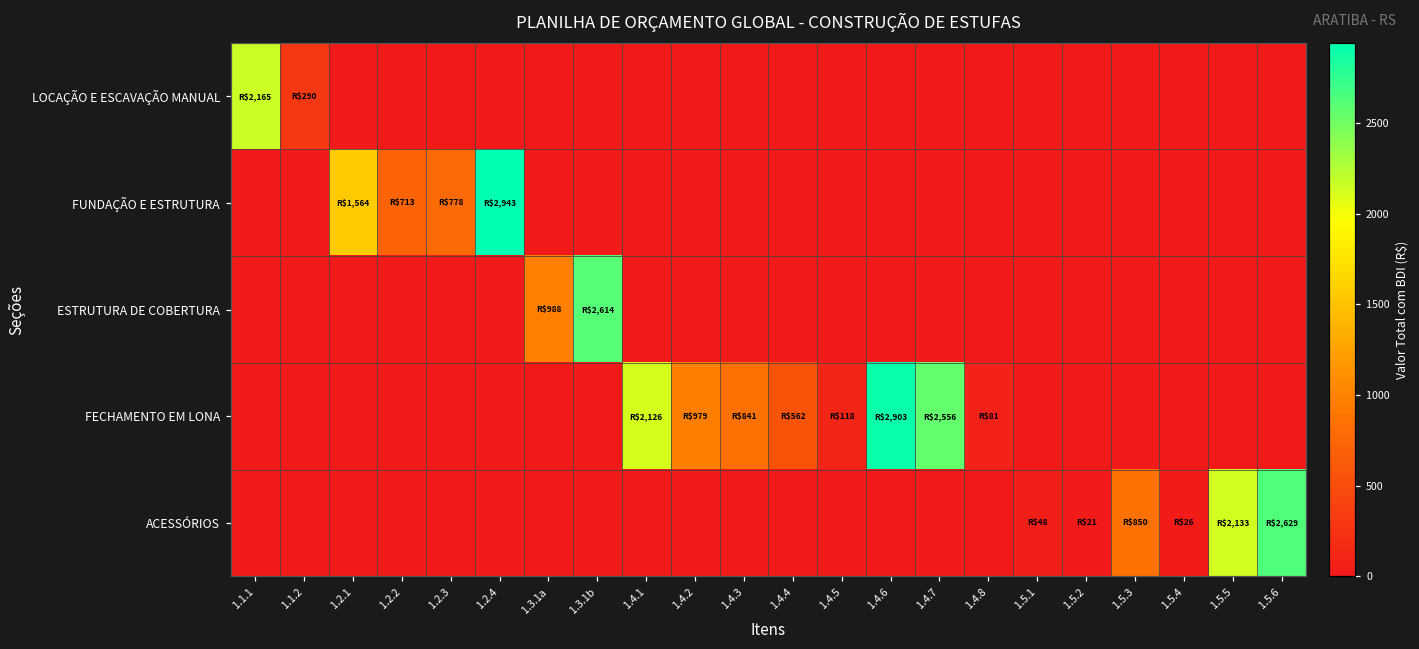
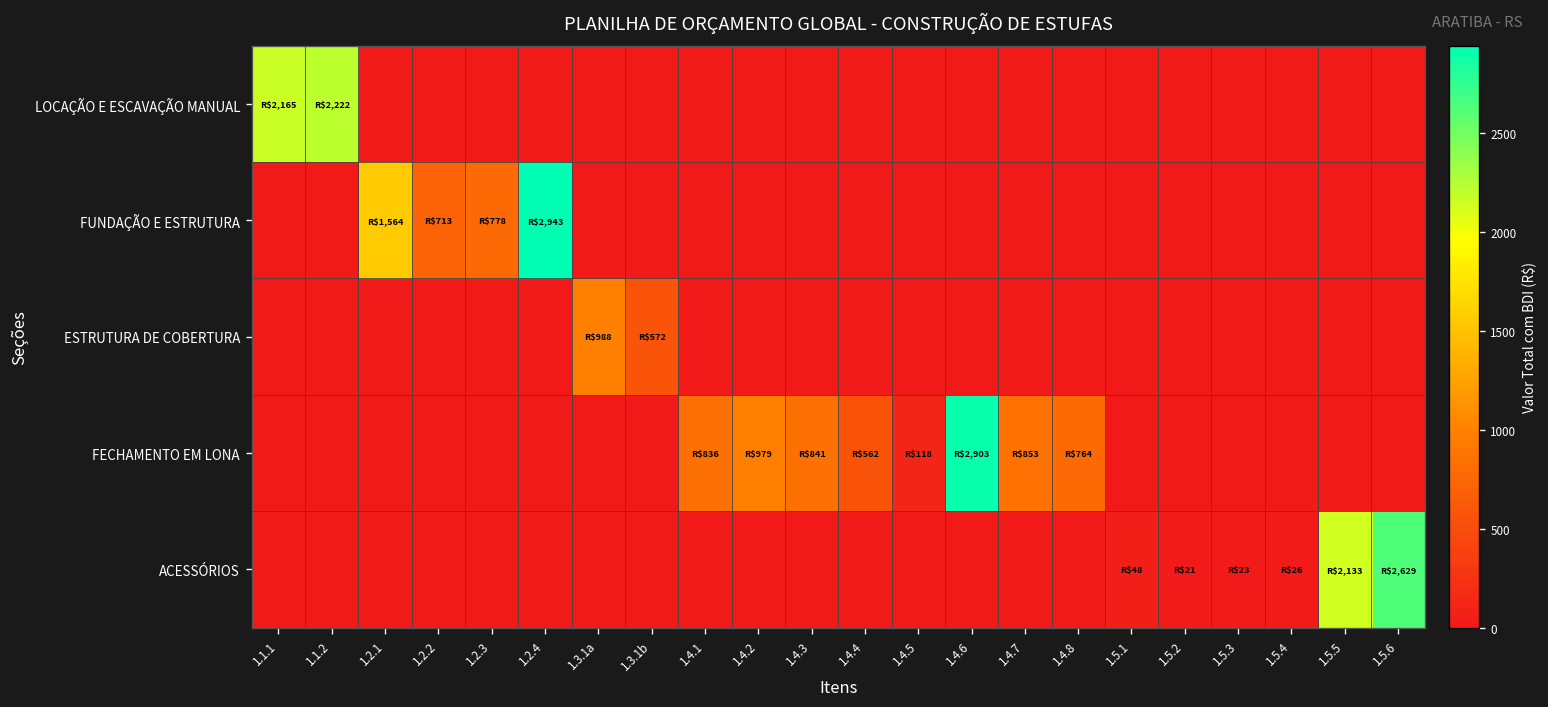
LOCAÇÃO E ESCAVAÇÃO MANUAL, 1.1.2: $290 -> $2,222
ESTRUTURA DE COBERTURA, 1.3.1b: $2,614 -> $572
FECHAMENTO EM LONA, 1.4.1: $2,126 -> $836
FECHAMENTO EM LONA, 1.4.7: $2,556 -> $853
FECHAMENTO EM LONA, 1.4.8: $81 -> $764
ACESSÓRIOS, 1.5.3: $850 -> $23
